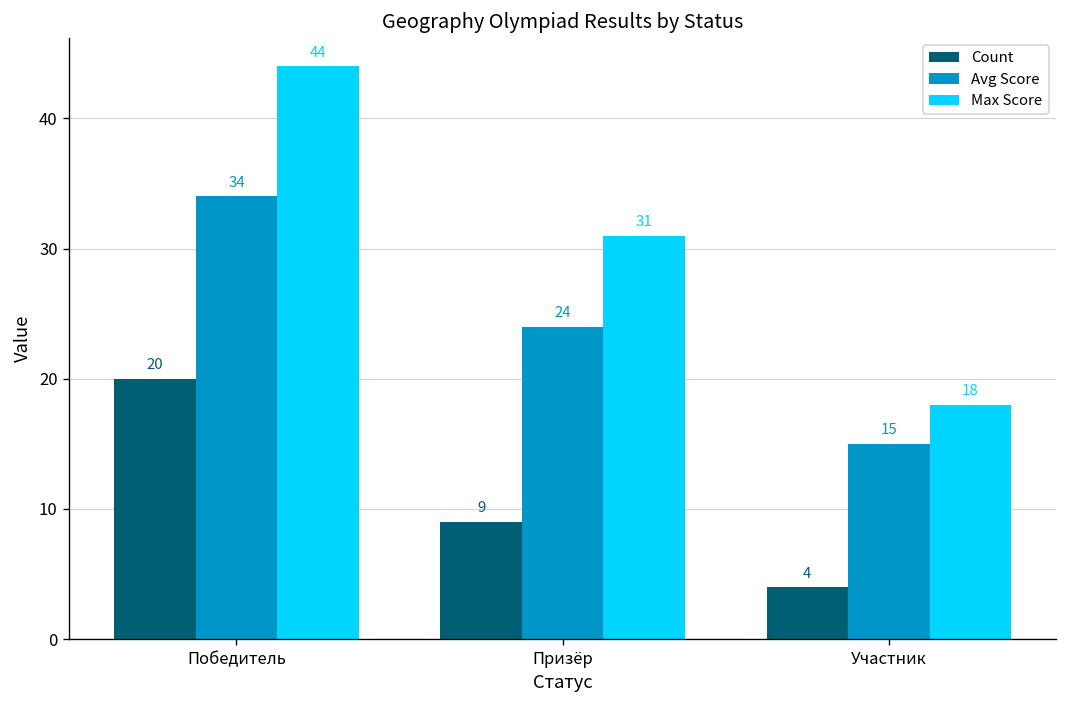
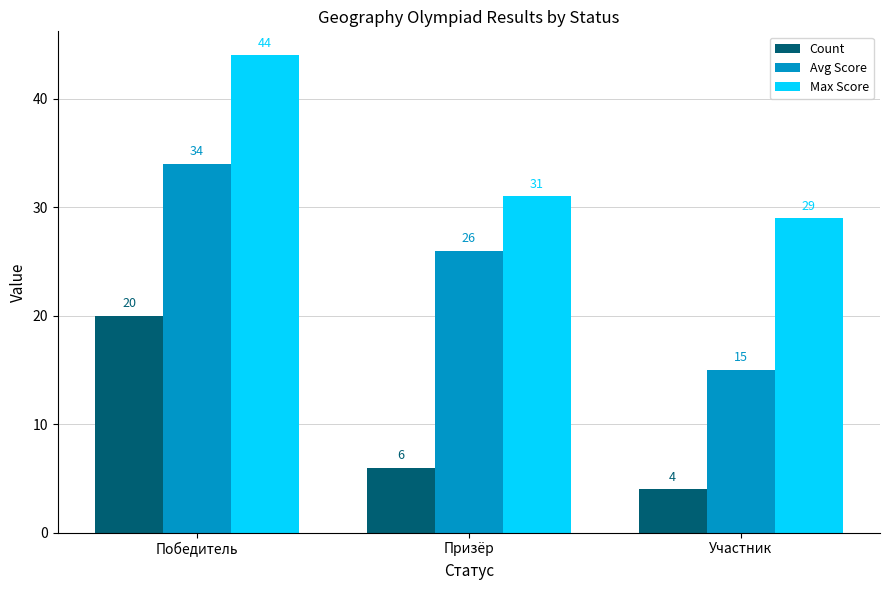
Count, Призёр: 9 -> 6
Avg Score, Призёр: 24 -> 26
Max Score, Участник: 18 -> 29
